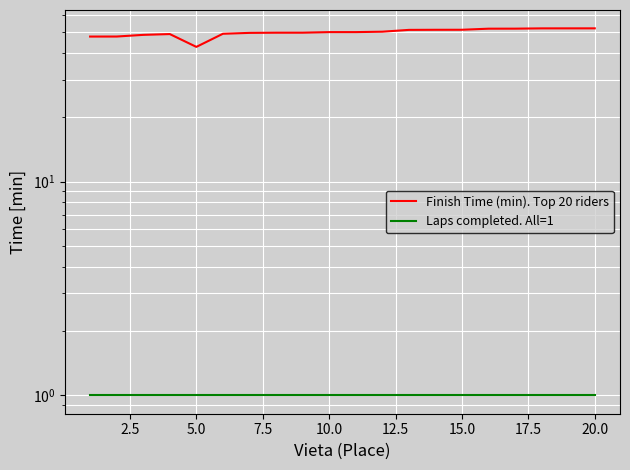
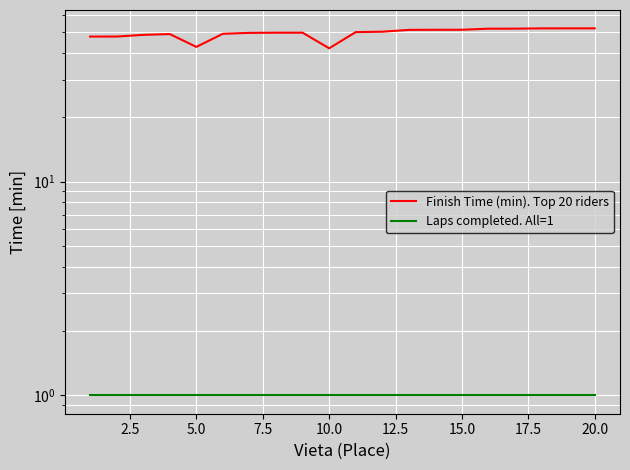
Finish Time (min). Top 20 riders, 10.0: 50 -> 42
